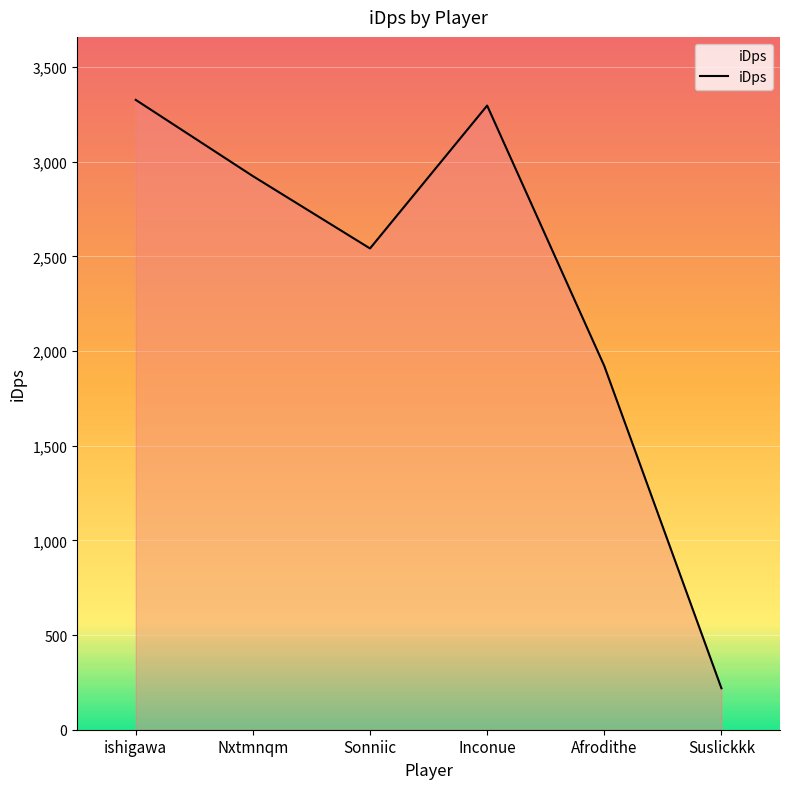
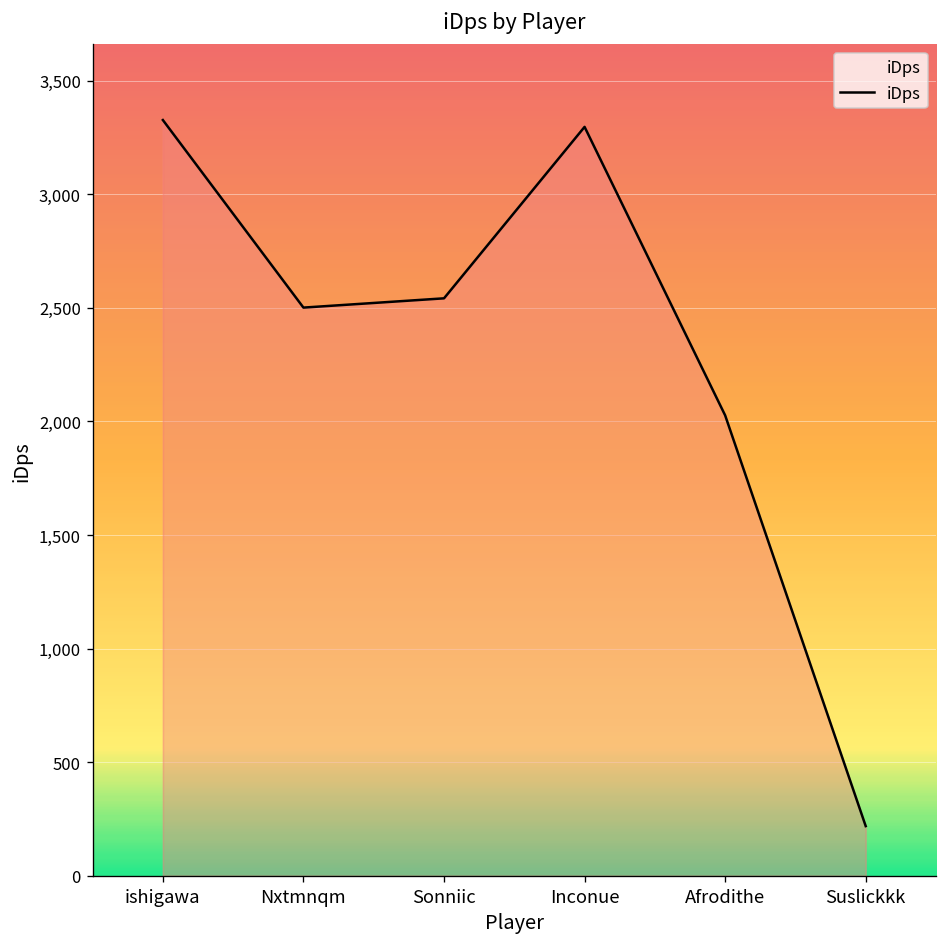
Nxtmnqm: 2,920 -> 2,500
Afrodithe: 1,920 -> 2,030
